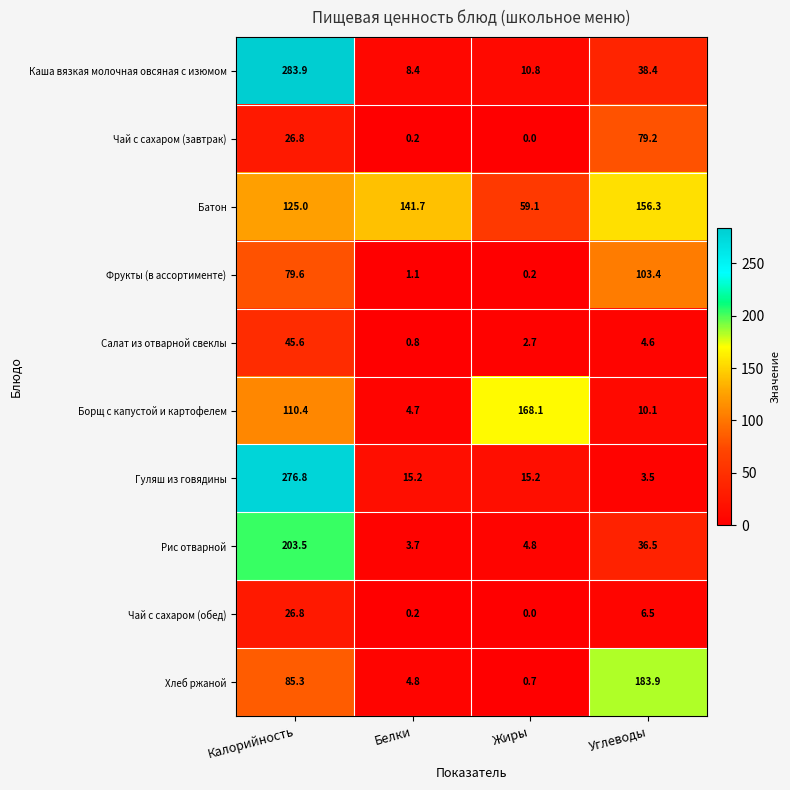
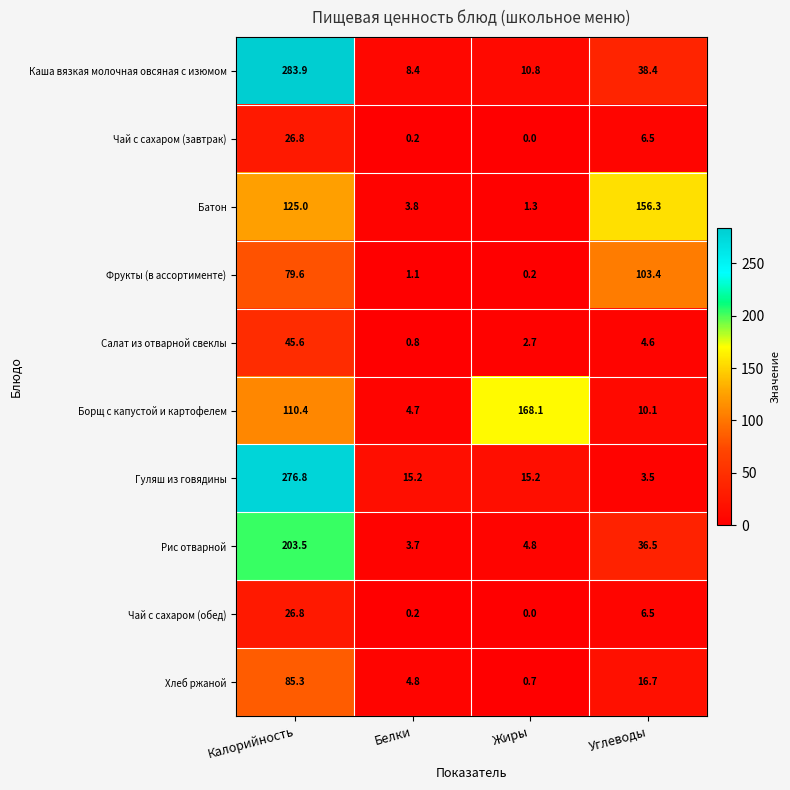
Чай с сахаром (завтрак), Углеводы: 79.2 -> 6.5
Батон, Белки: 141.7 -> 3.8
Батон, Жиры: 59.1 -> 1.3
Хлеб ржаной, Углеводы: 183.9 -> 16.7
